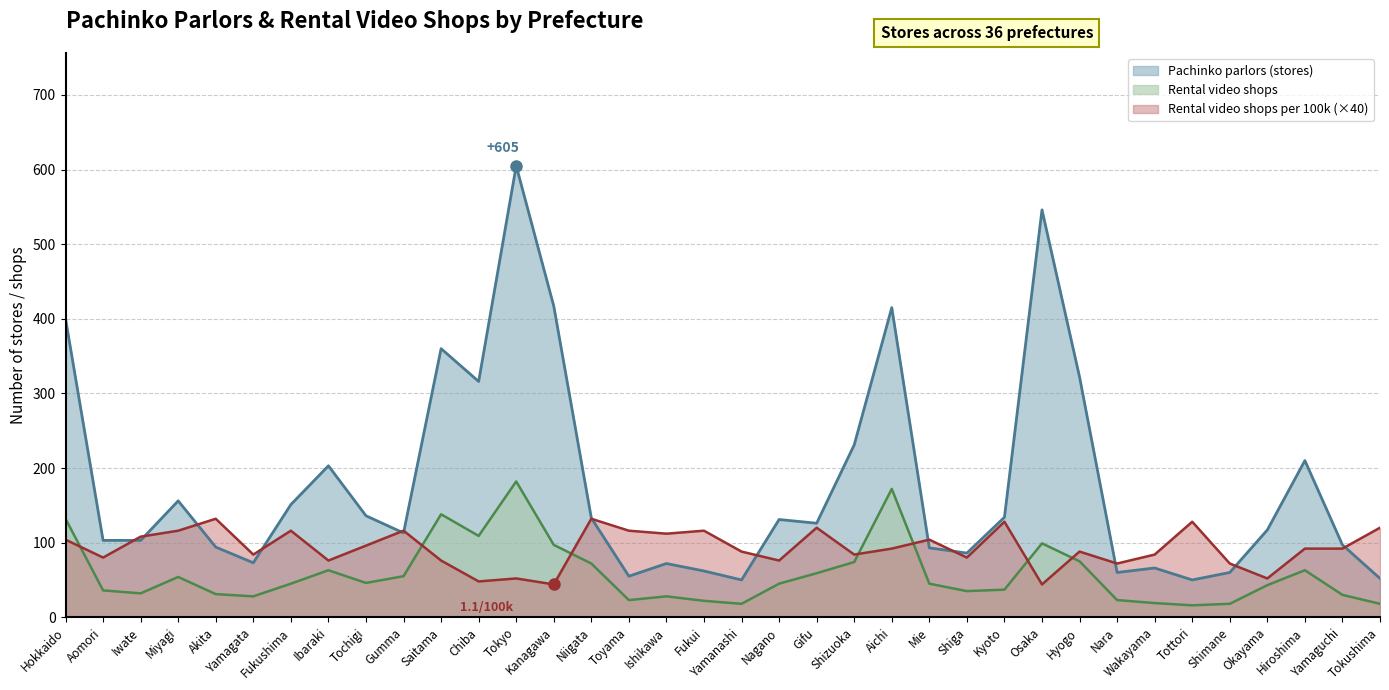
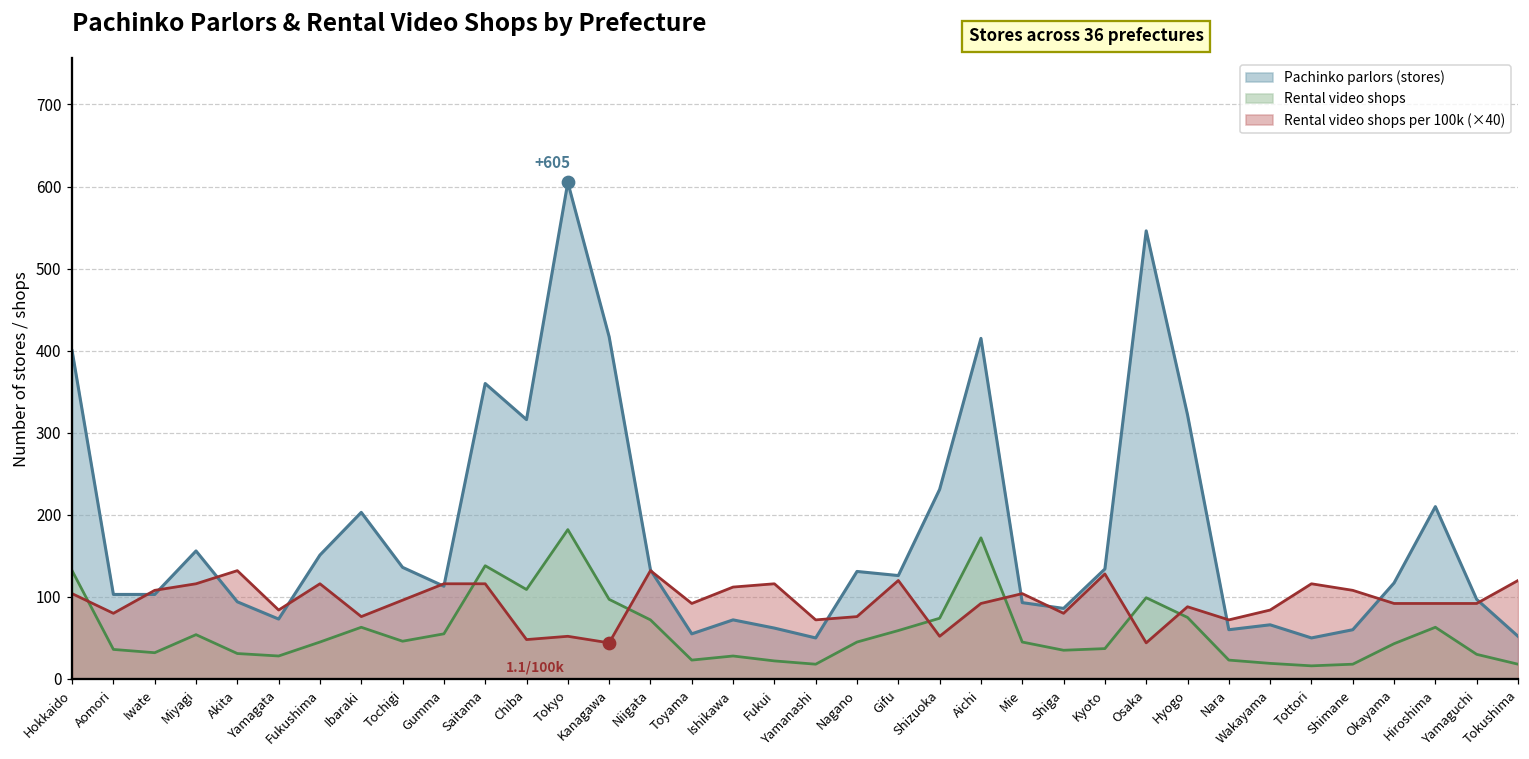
Rental video shops per 100k (×40), Saitama: 80 -> 120
Rental video shops per 100k (×40), Toyama: 120 -> 90
Rental video shops per 100k (×40), Yamanashi: 90 -> 70
Rental video shops per 100k (×40), Shizuoka: 80 -> 50
Rental video shops per 100k (×40), Tottori: 130 -> 120
Rental video shops per 100k (×40), Shimane: 70 -> 110
Rental video shops per 100k (×40), Okayama: 50 -> 90
